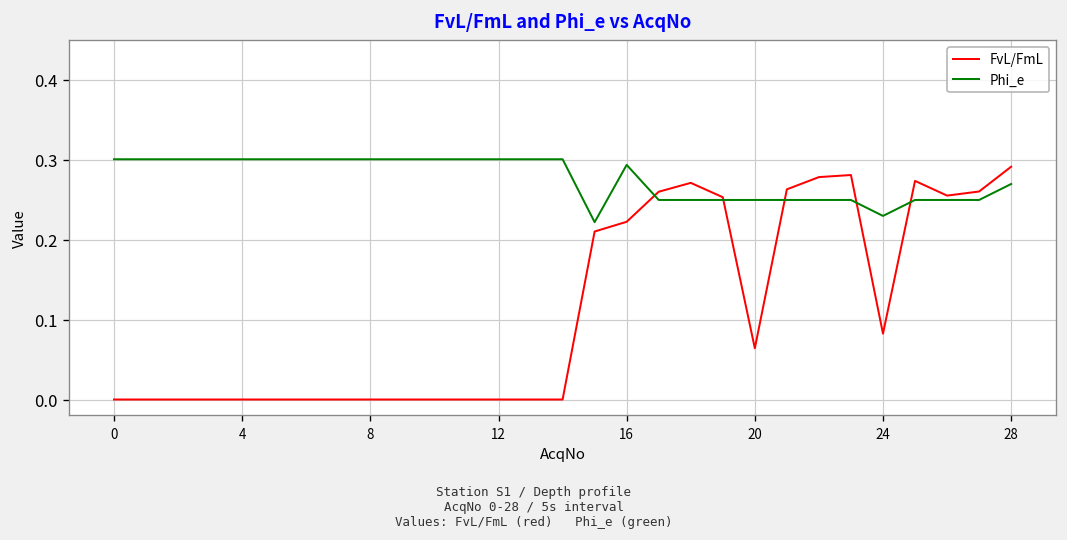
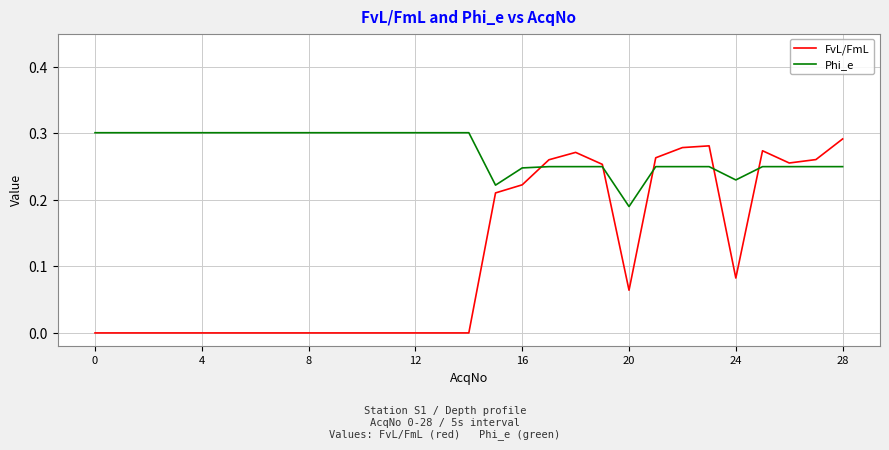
Phi_e, 16: 0.29 -> 0.25
Phi_e, 20: 0.25 -> 0.19
Phi_e, 28: 0.27 -> 0.25
